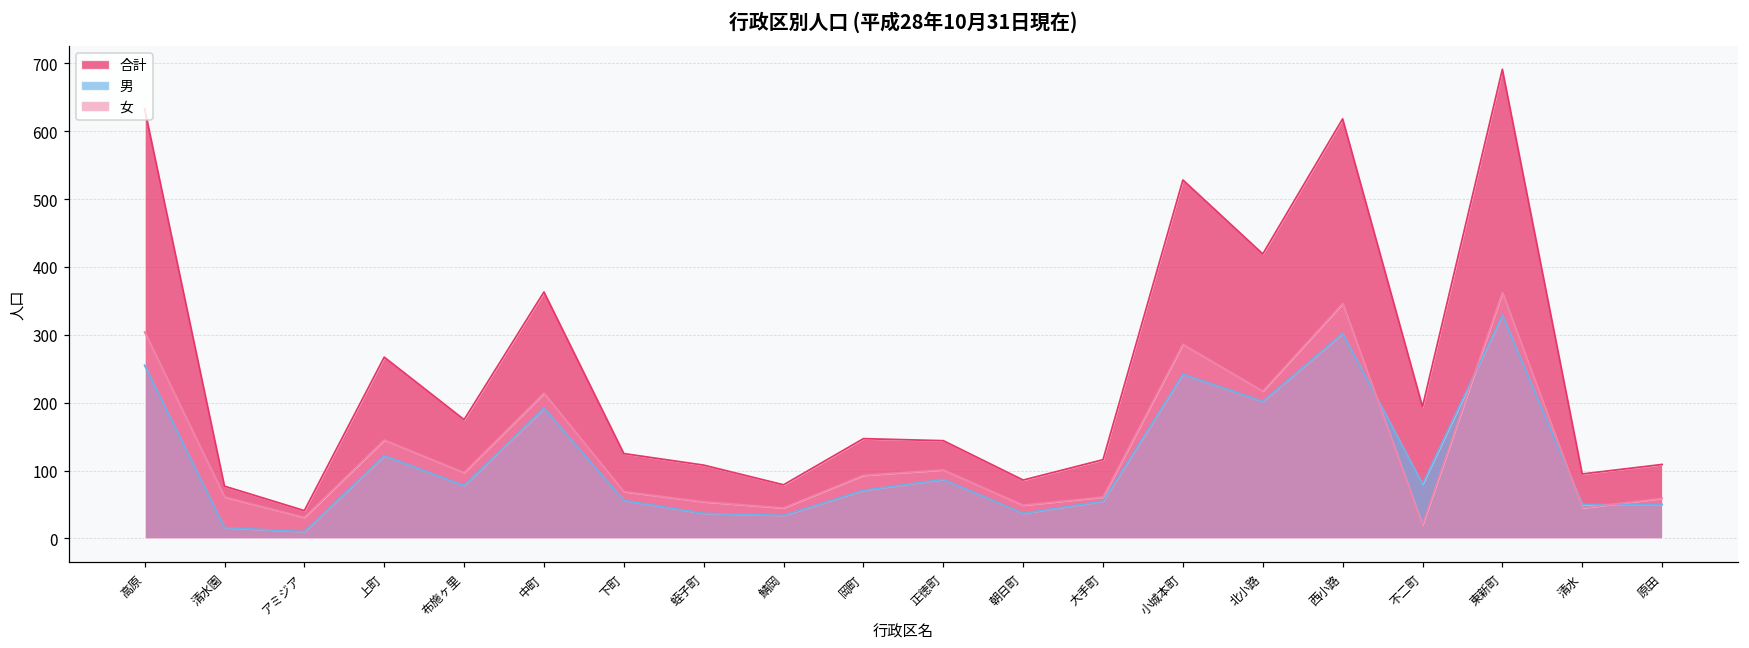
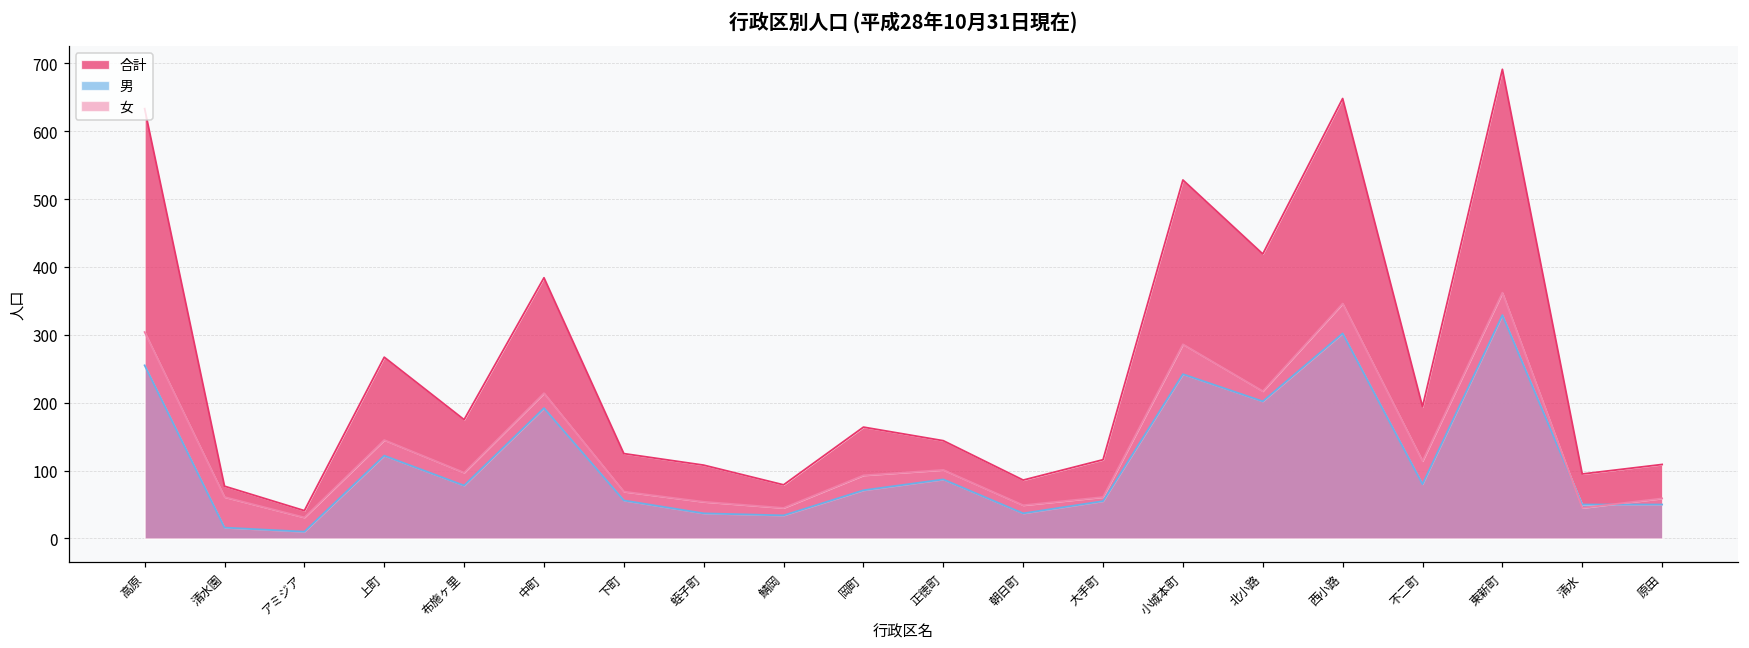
合計, 中町: 360 -> 380
合計, 岡町: 150 -> 160
合計, 西小路: 620 -> 650
女, 不二町: 20 -> 110
